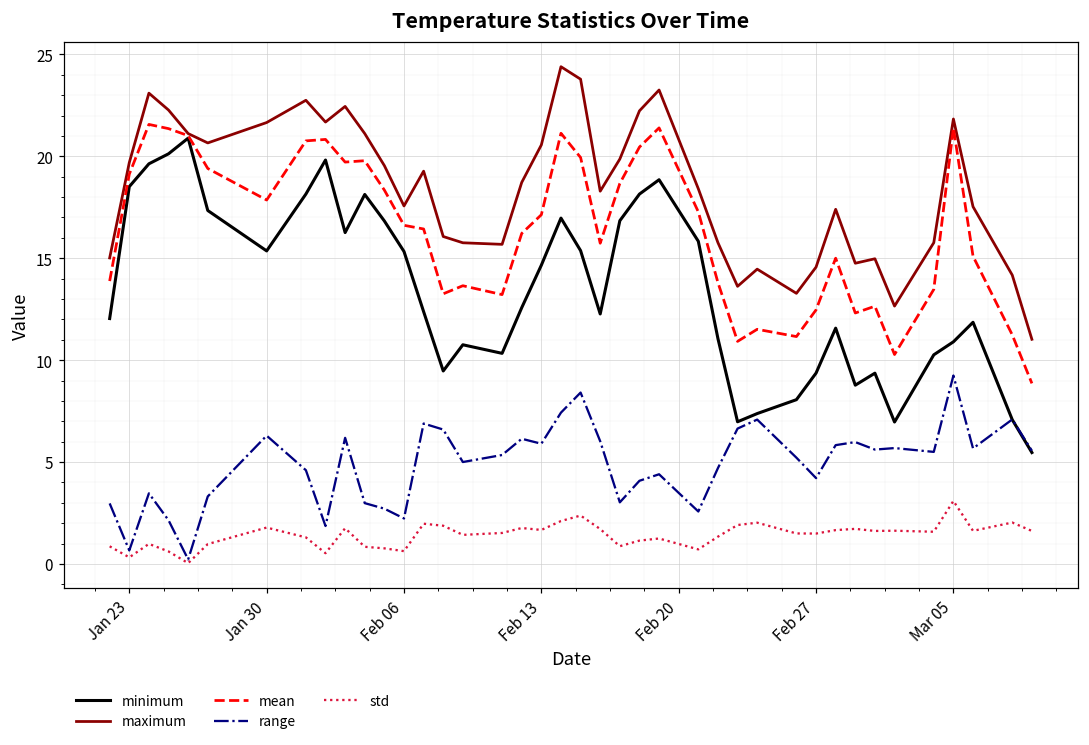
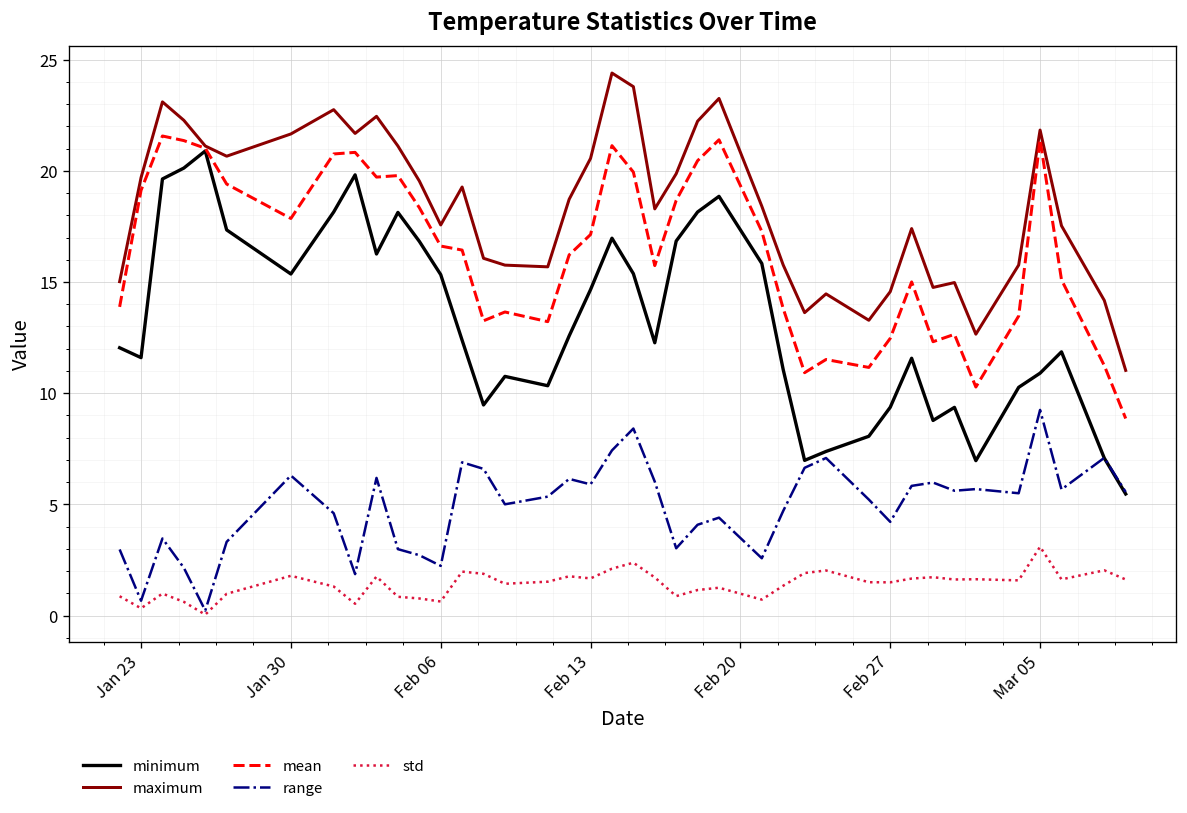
minimum, Jan 23: 18.5 -> 11.6
